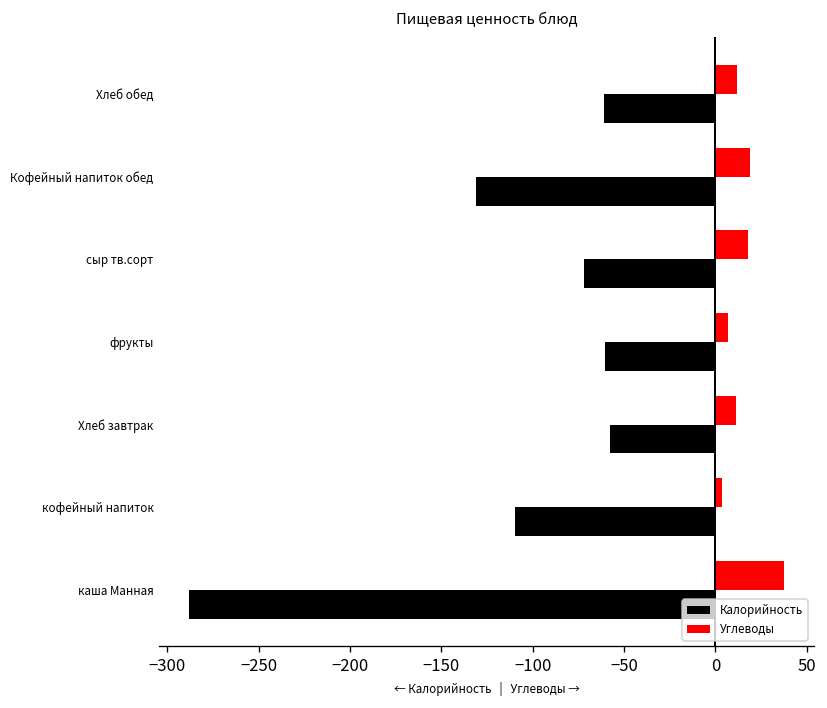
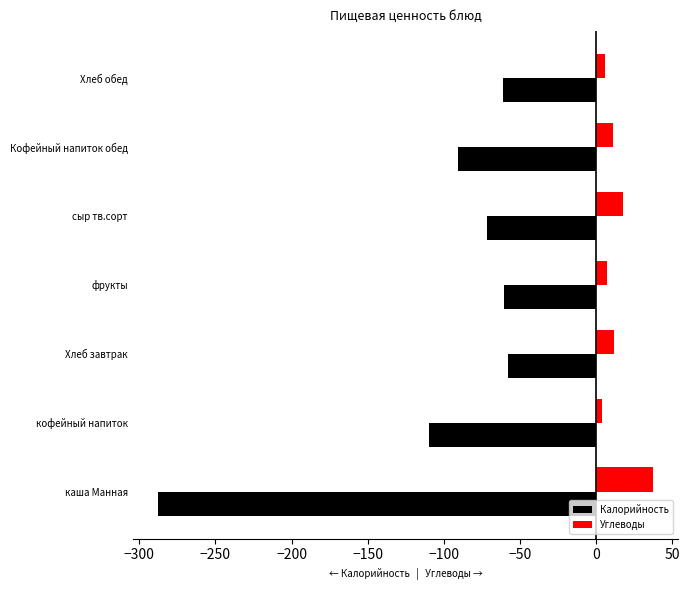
Углеводы, Хлеб обед: 12 -> 6
Углеводы, Кофейный напиток обед: 19 -> 11
Калорийность, Кофейный напиток обед: -131 -> -91
